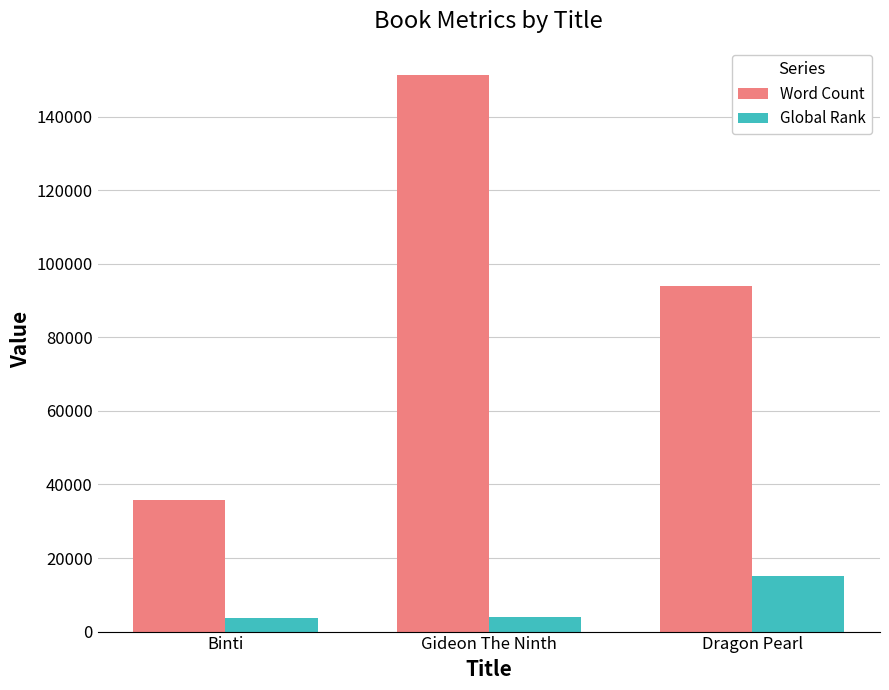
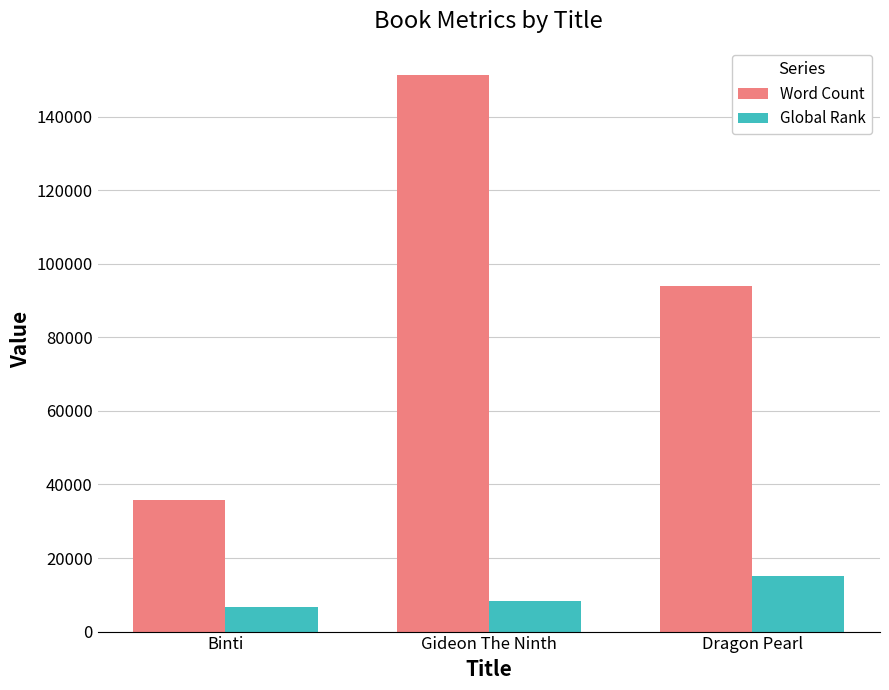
Global Rank, Binti: 4000 -> 7000
Global Rank, Gideon The Ninth: 4000 -> 8000
